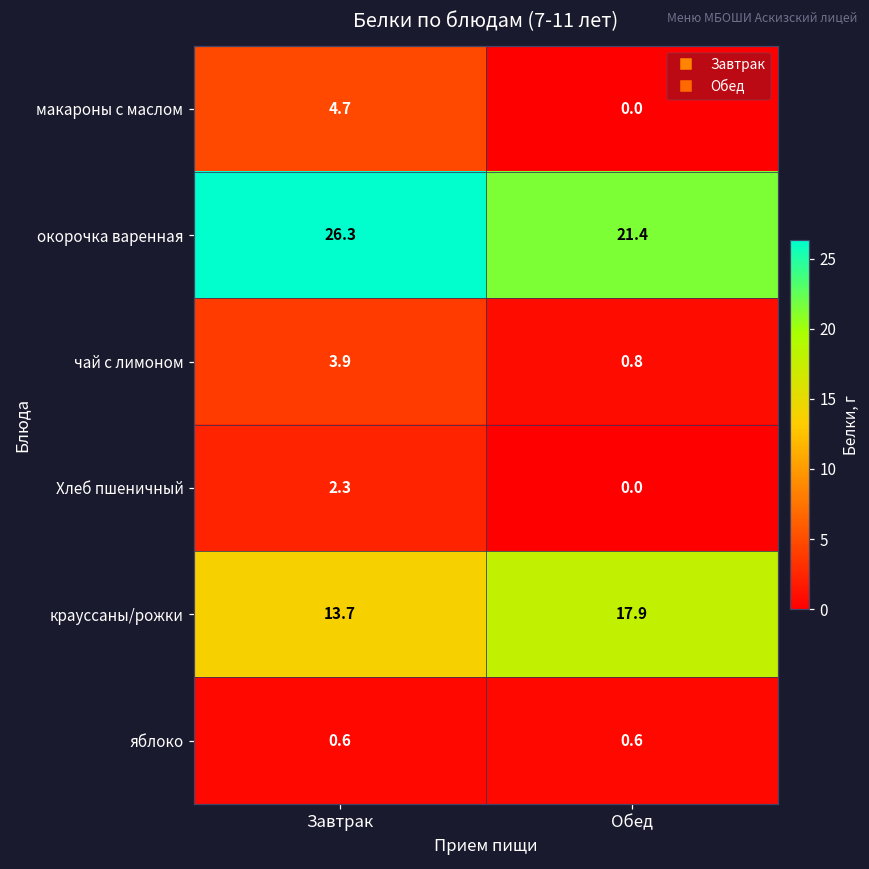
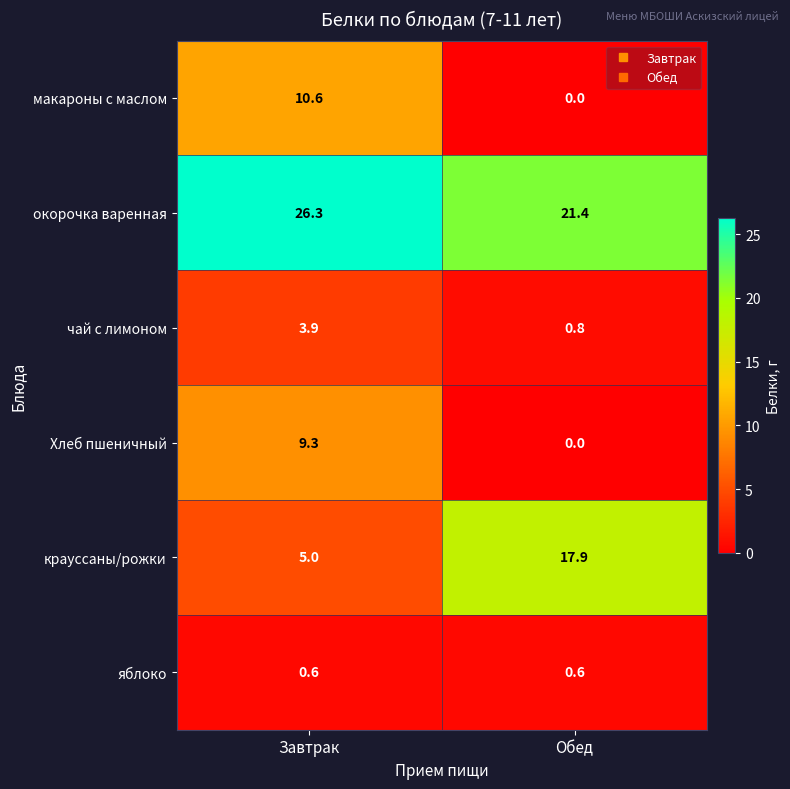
макароны с маслом, Завтрак: 4.7 -> 10.6
Хлеб пшеничный, Завтрак: 2.3 -> 9.3
крауссаны/рожки, Завтрак: 13.7 -> 5.0
